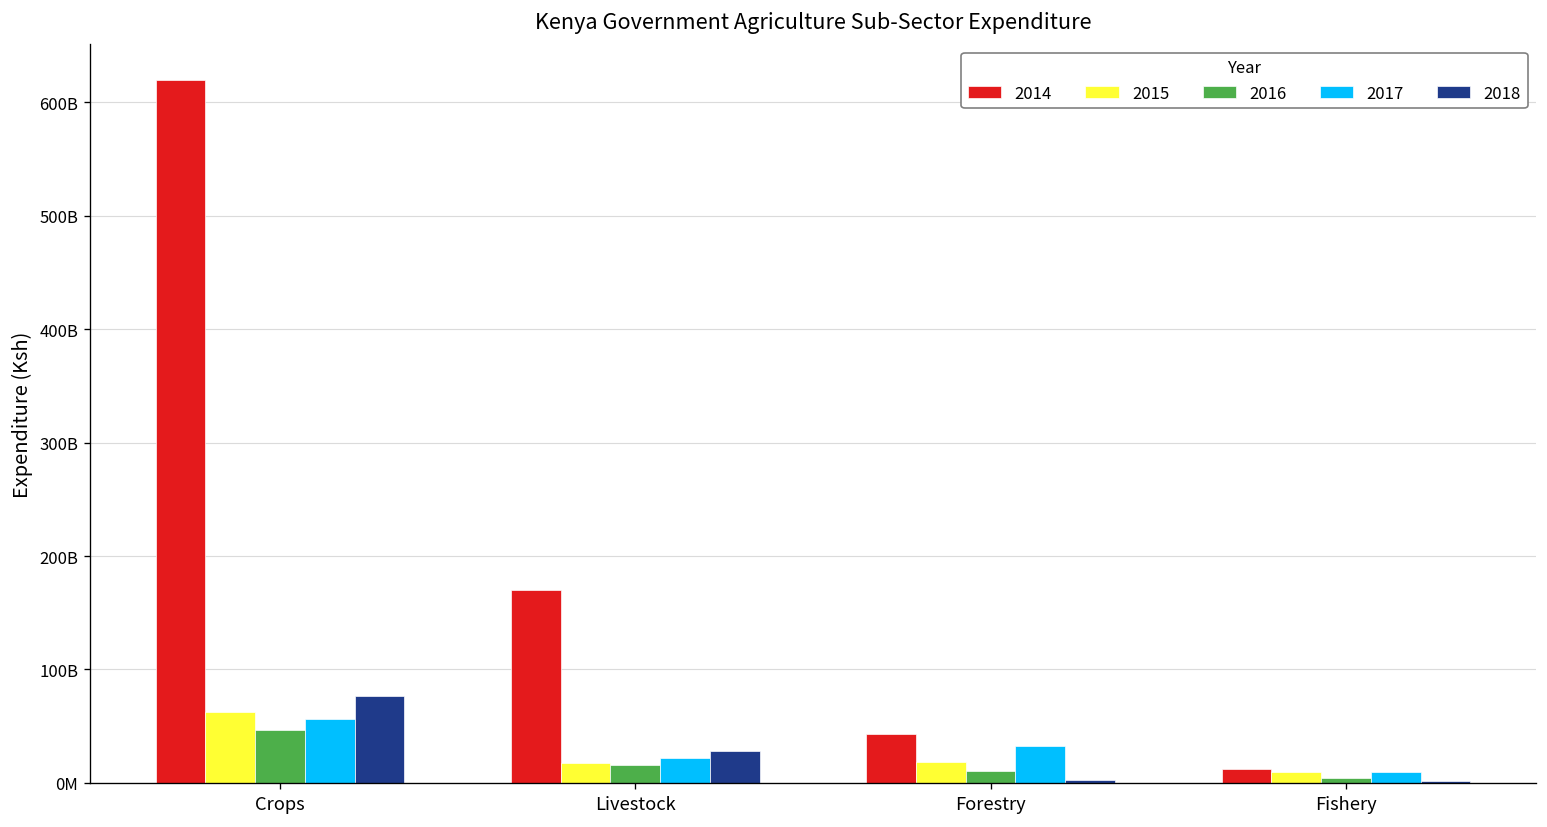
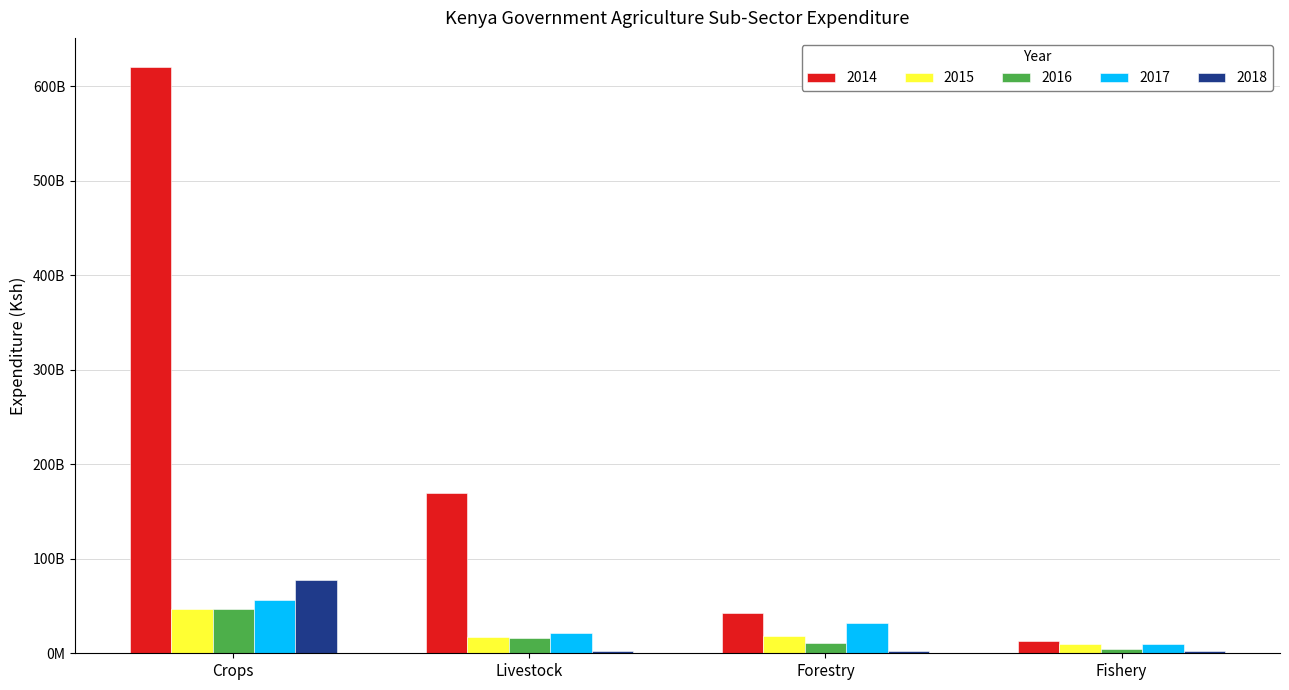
2015, Crops: 60000000000 -> 50000000000
2018, Livestock: 30000000000 -> 0
